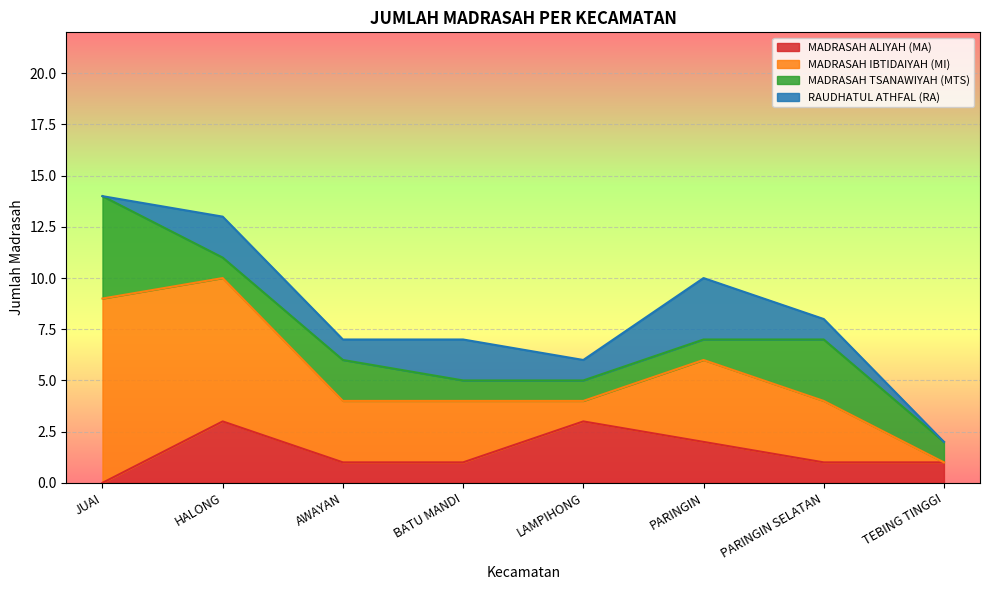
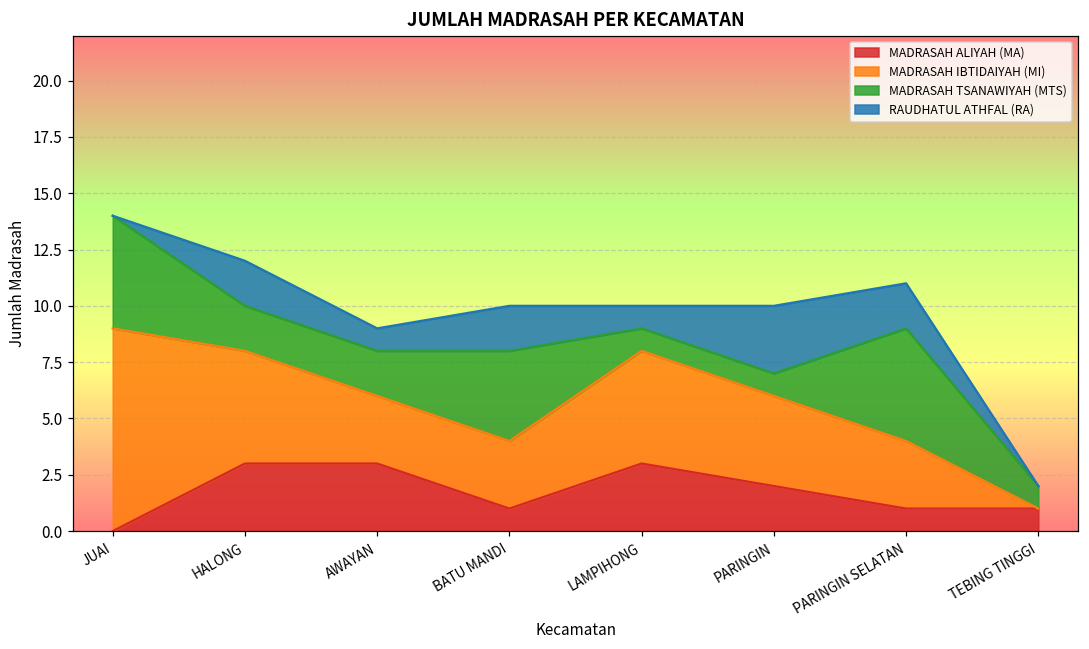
MADRASAH IBTIDAIYAH (MI), HALONG: 7 -> 5
MADRASAH TSANAWIYAH (MTS), HALONG: 1 -> 2
MADRASAH ALIYAH (MA), AWAYAN: 1 -> 3
MADRASAH TSANAWIYAH (MTS), BATU MANDI: 1 -> 4
MADRASAH IBTIDAIYAH (MI), LAMPIHONG: 1 -> 5
MADRASAH TSANAWIYAH (MTS), PARINGIN SELATAN: 3 -> 5
RAUDHATUL ATHFAL (RA), PARINGIN SELATAN: 1 -> 2
